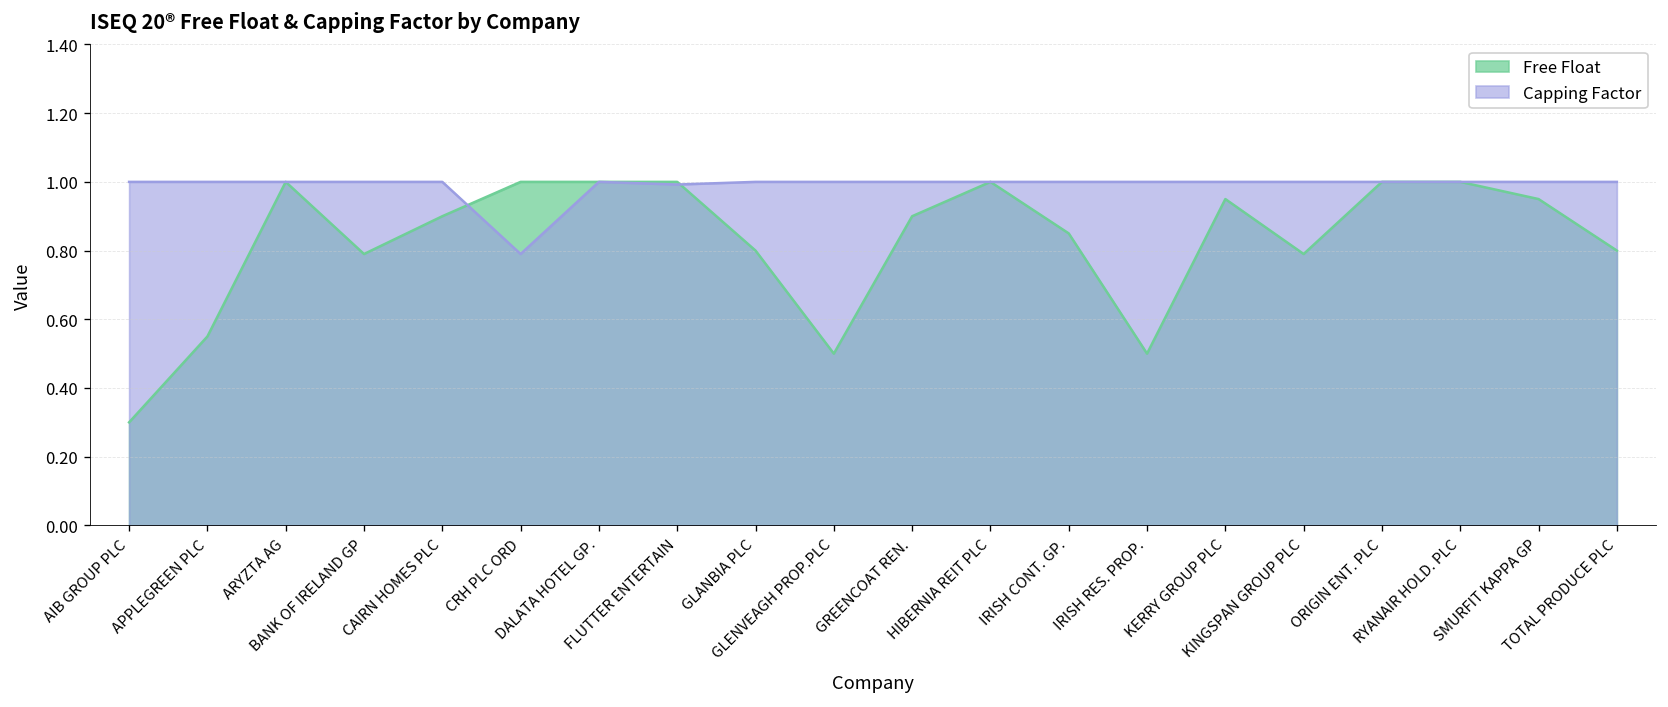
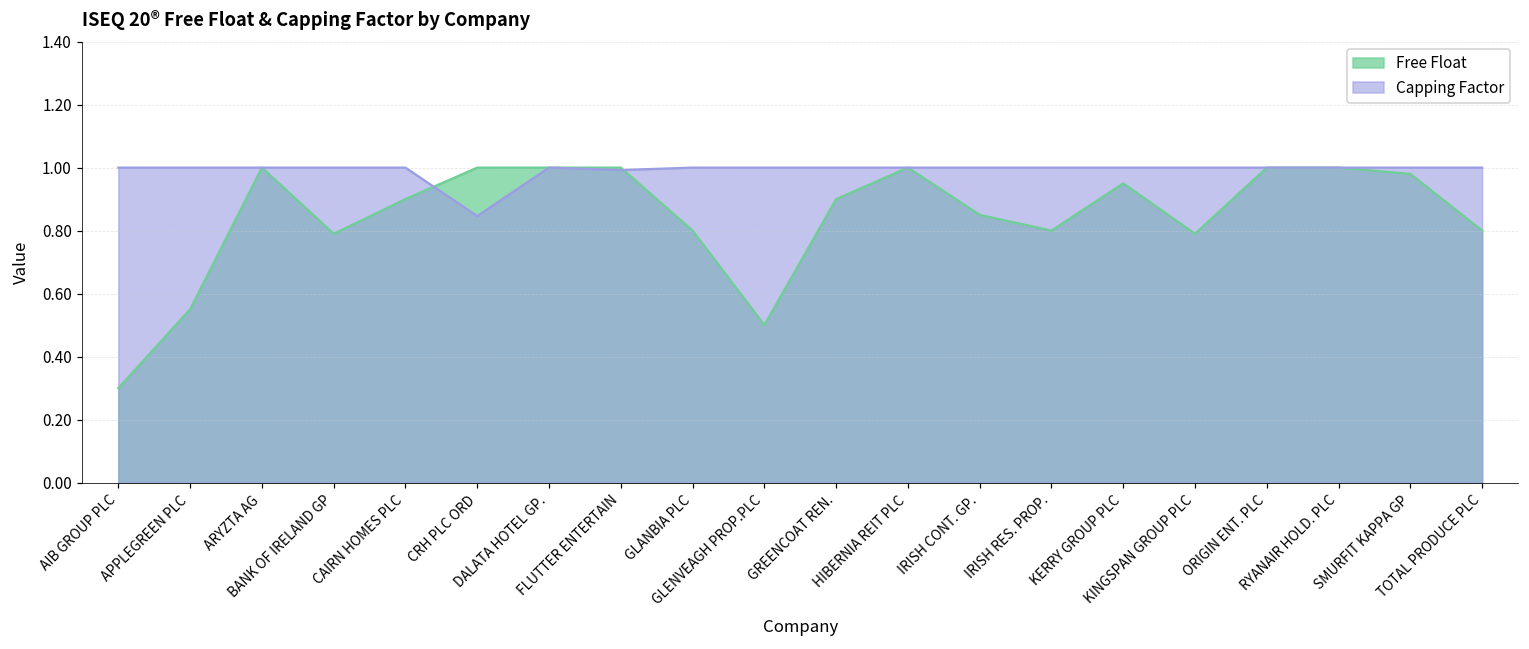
Capping Factor, CRH PLC ORD: 0.79 -> 0.85
Free Float, IRISH RES. PROP.: 0.5 -> 0.8
Free Float, SMURFIT KAPPA GP: 0.95 -> 0.98
